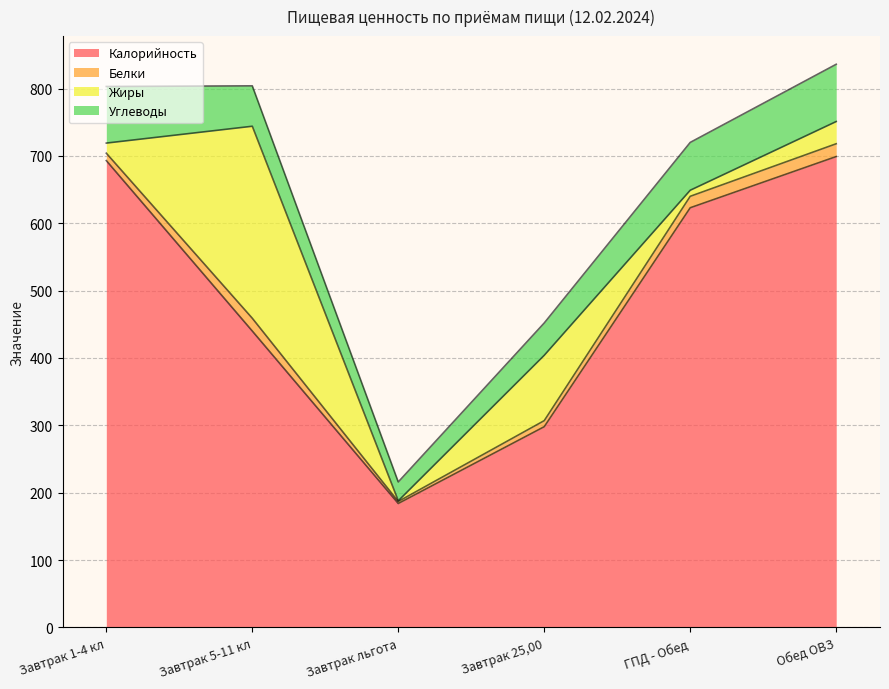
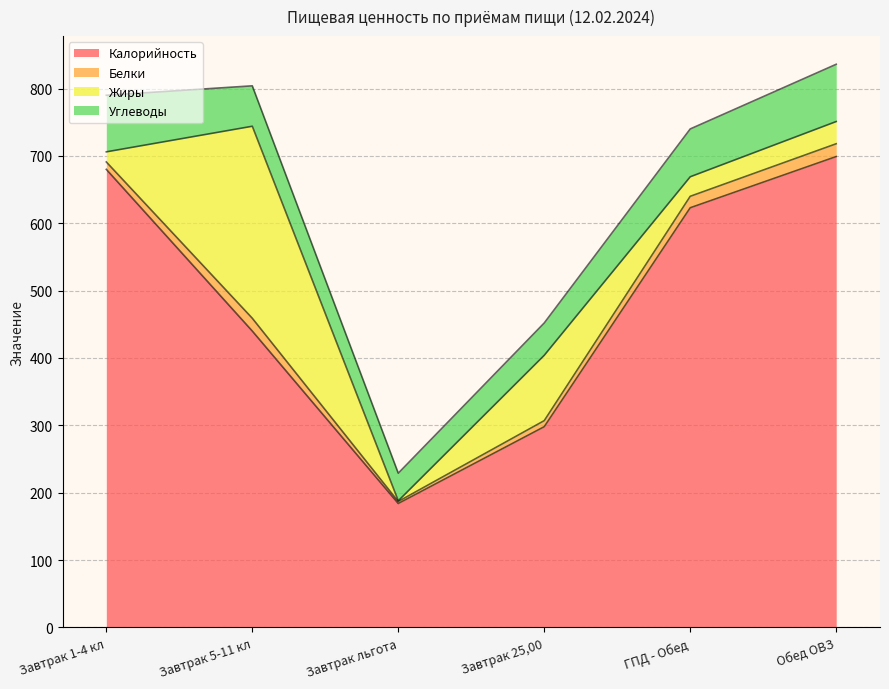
Калорийность, Завтрак 1-4 кл: 690 -> 680
Углеводы, Завтрак льгота: 30 -> 40
Жиры, ГПД - Обед: 10 -> 30
